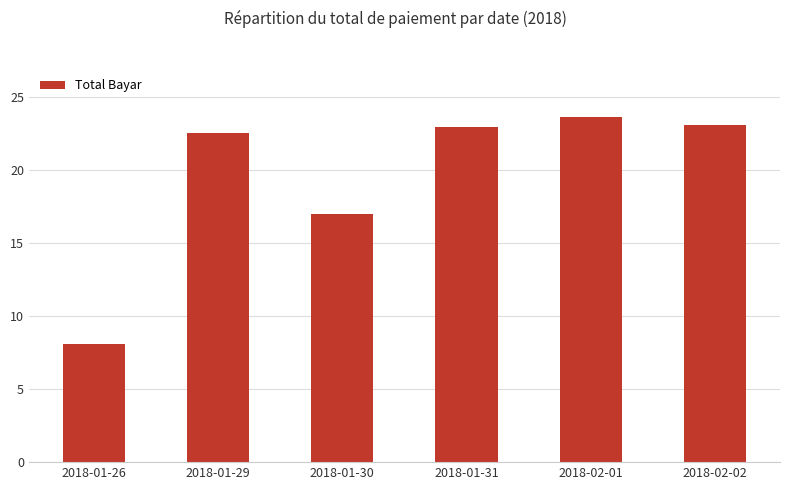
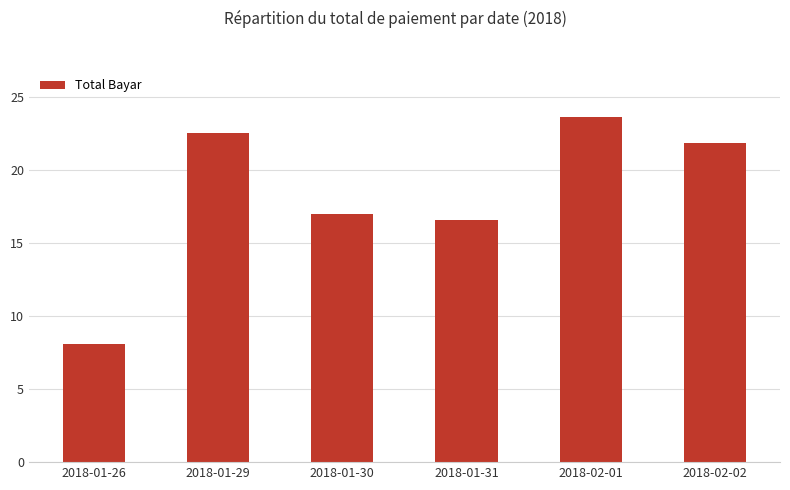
2018-01-31: 22.9 -> 16.6
2018-02-02: 23.1 -> 21.9
